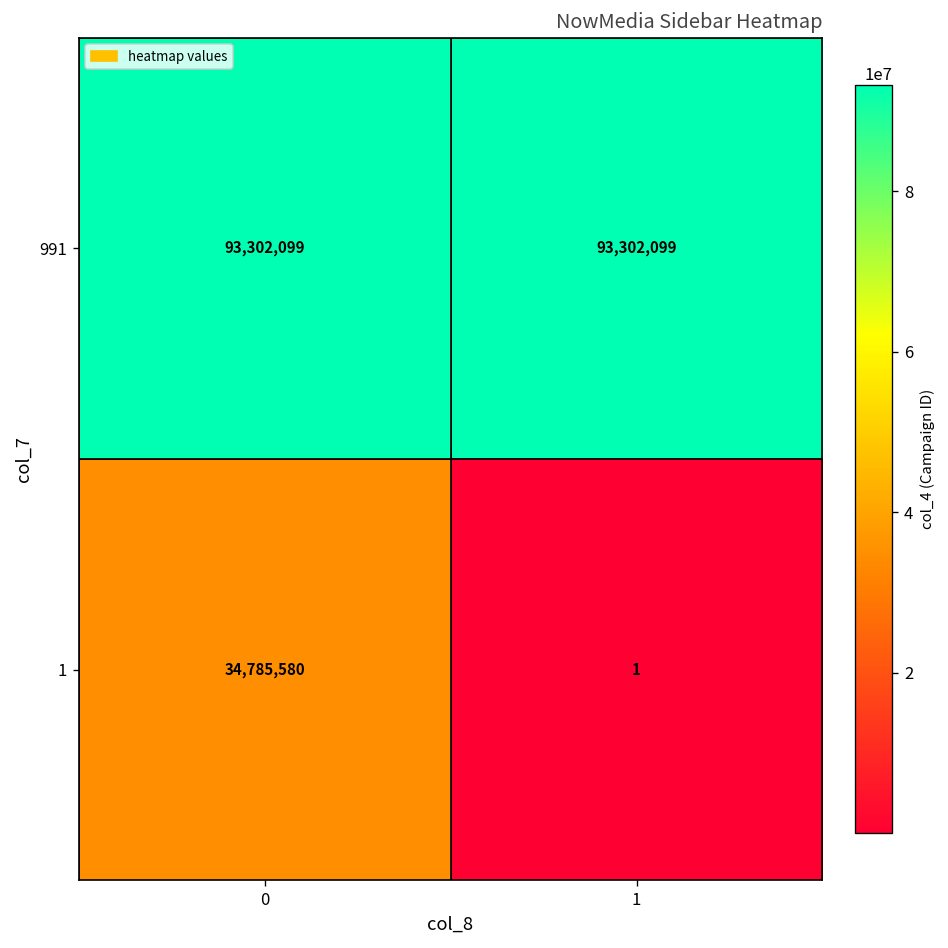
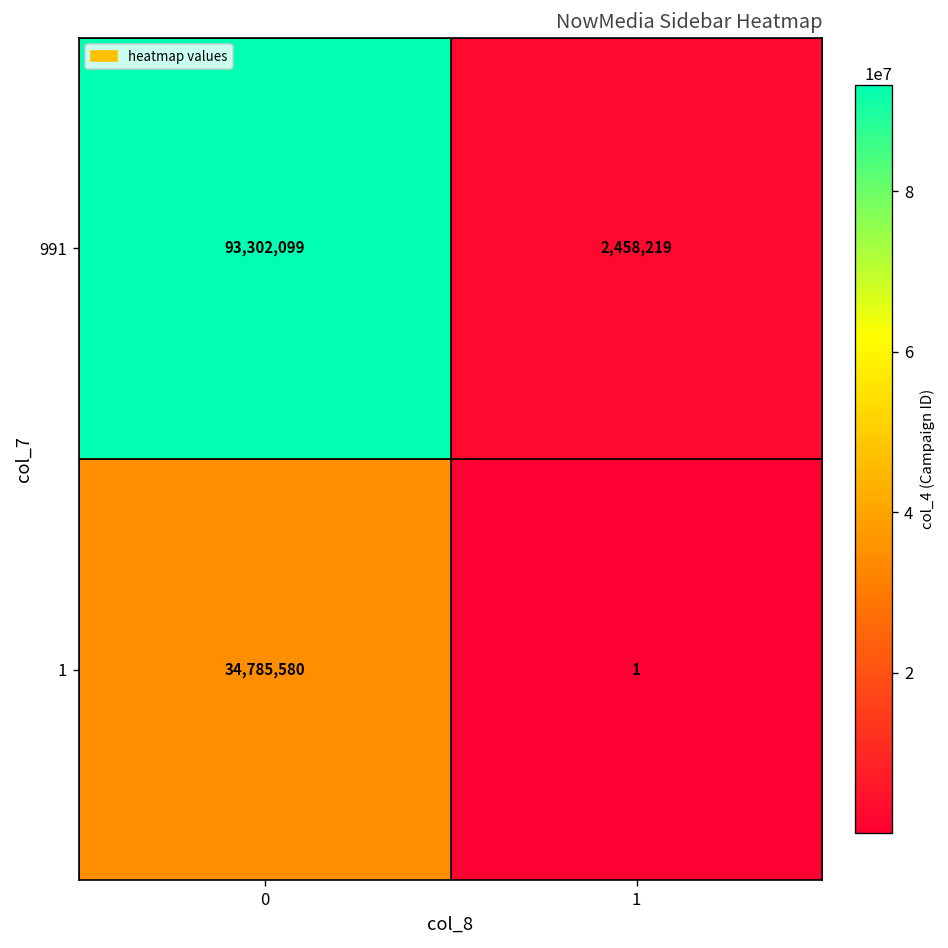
991, 1: 93,302,099 -> 2,458,219
